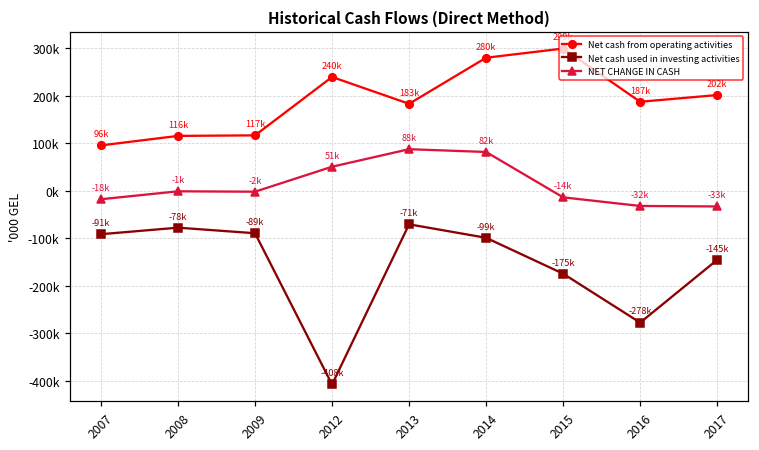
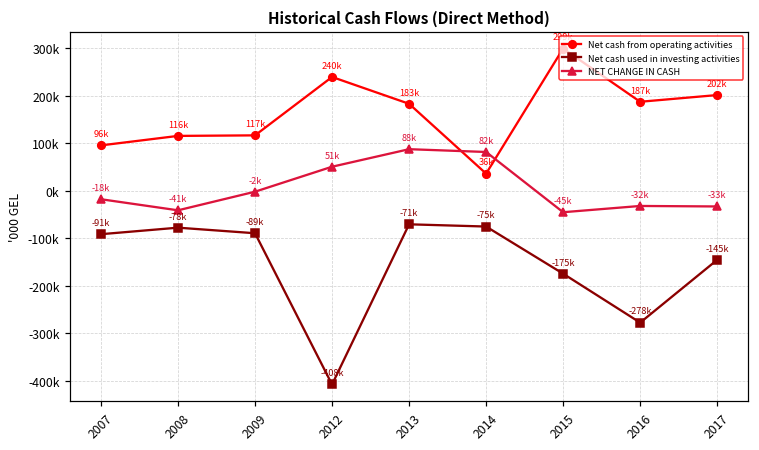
NET CHANGE IN CASH, 2008: -1k -> -41k
Net cash from operating activities, 2014: 280k -> 36k
Net cash used in investing activities, 2014: -99k -> -75k
NET CHANGE IN CASH, 2015: -14k -> -45k
